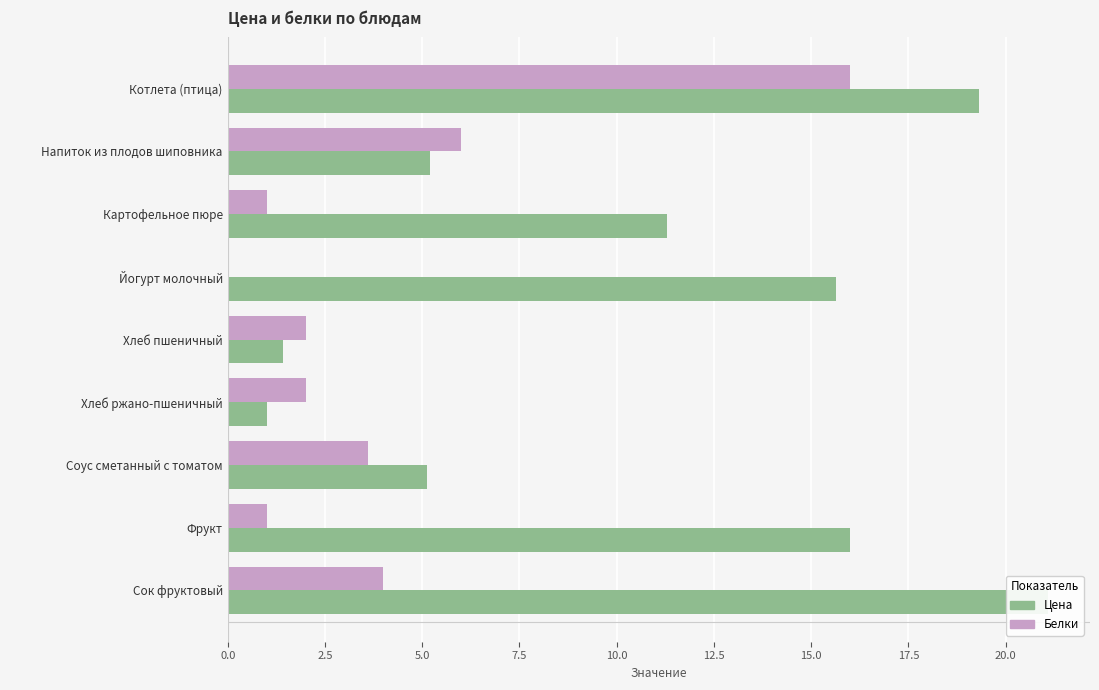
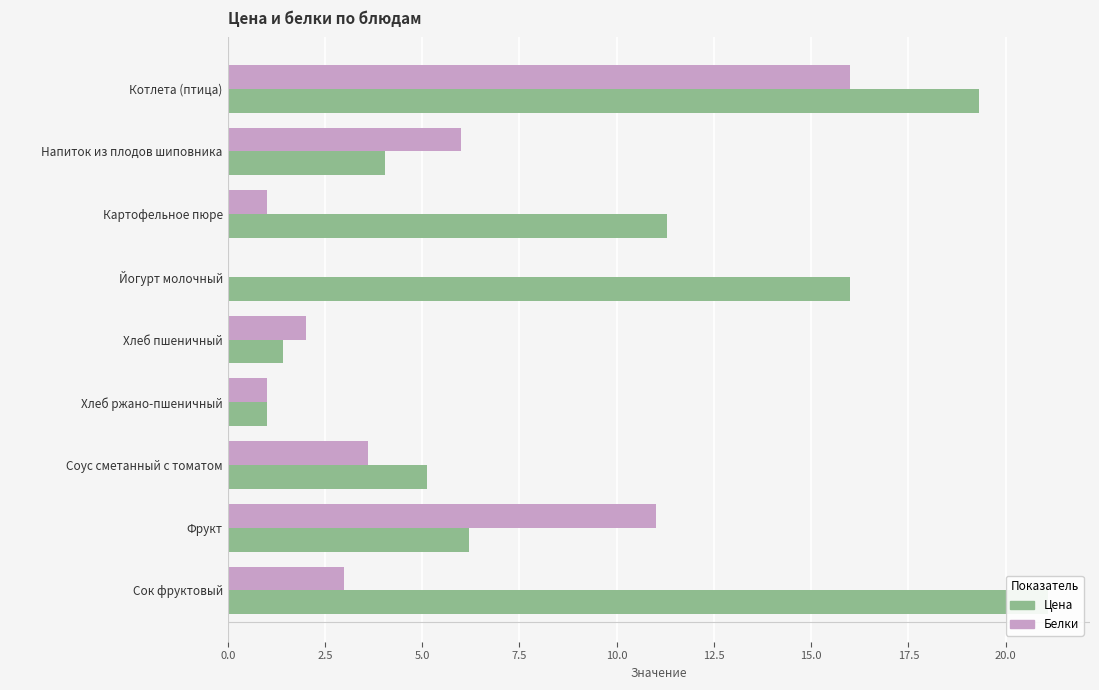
Цена, Напиток из плодов шиповника: 5.2 -> 4.1
Цена, Йогурт молочный: 15.6 -> 16.0
Белки, Хлеб ржано-пшеничный: 2 -> 1
Белки, Фрукт: 1 -> 11
Цена, Фрукт: 16.0 -> 6.2
Белки, Сок фруктовый: 4 -> 3
